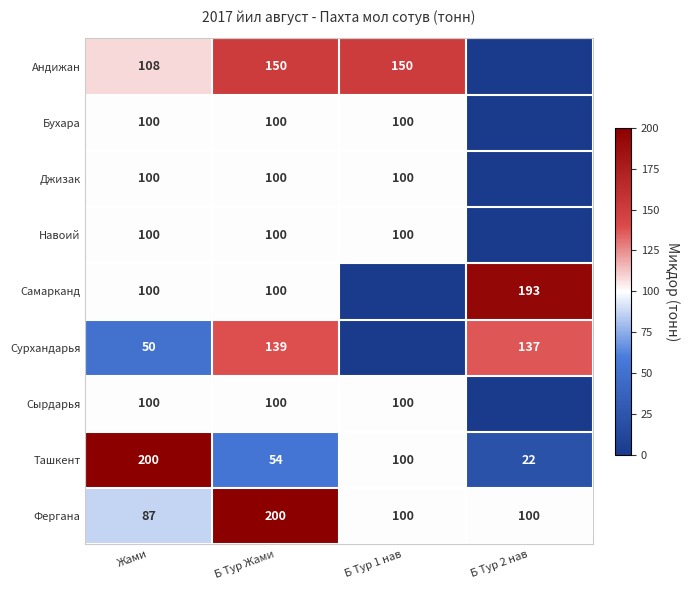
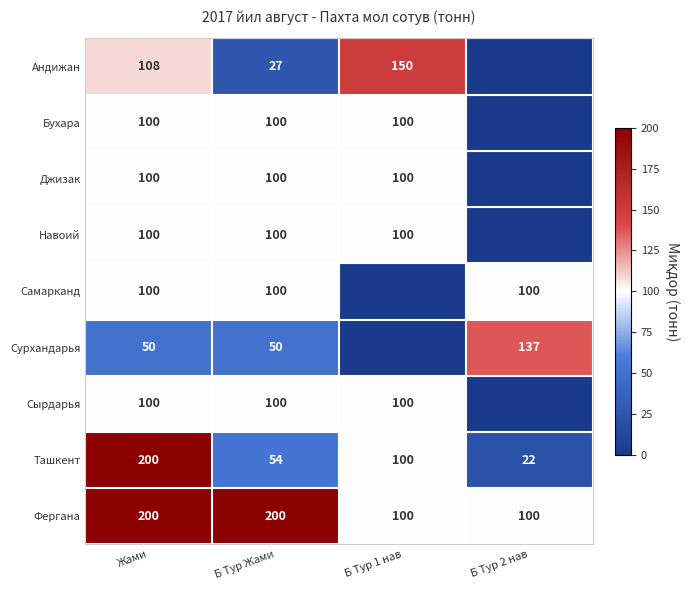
Андижан, Б Тур Жами: 150 -> 27
Самарканд, Б Тур 2 нав: 193 -> 100
Сурхандарья, Б Тур Жами: 139 -> 50
Фергана, Жами: 87 -> 200
